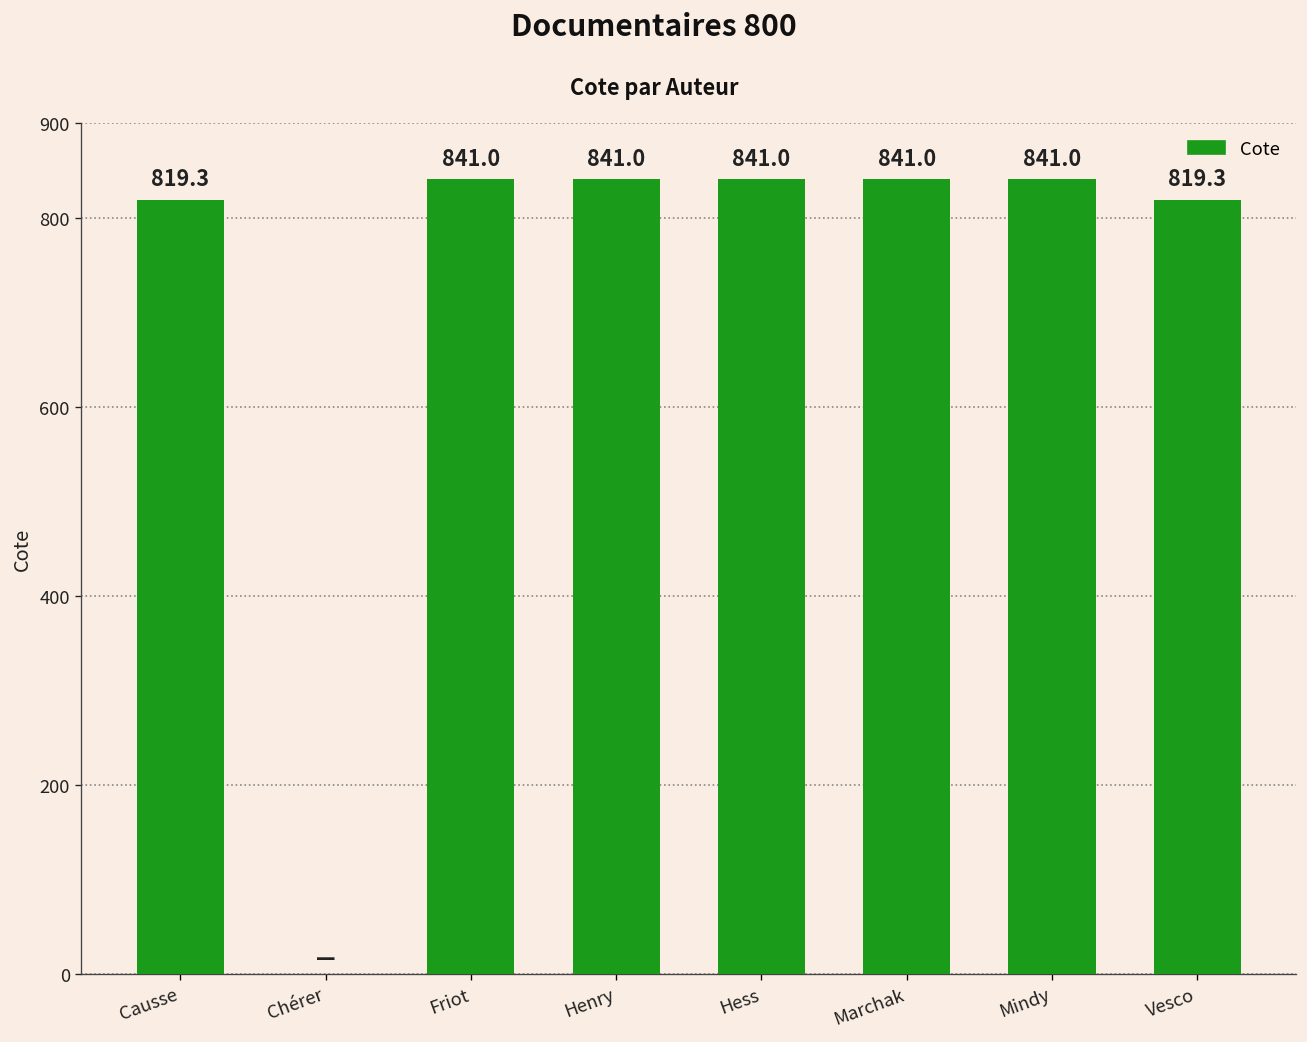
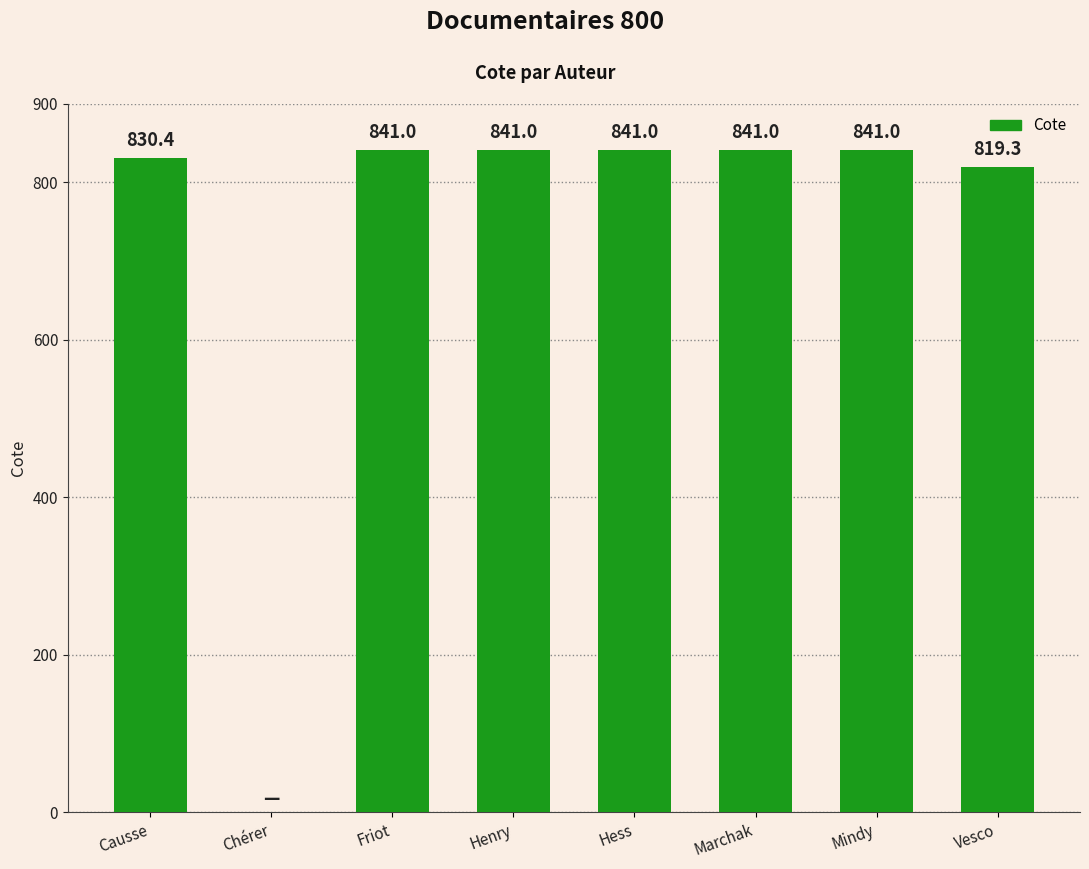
Causse: 819.3 -> 830.4
